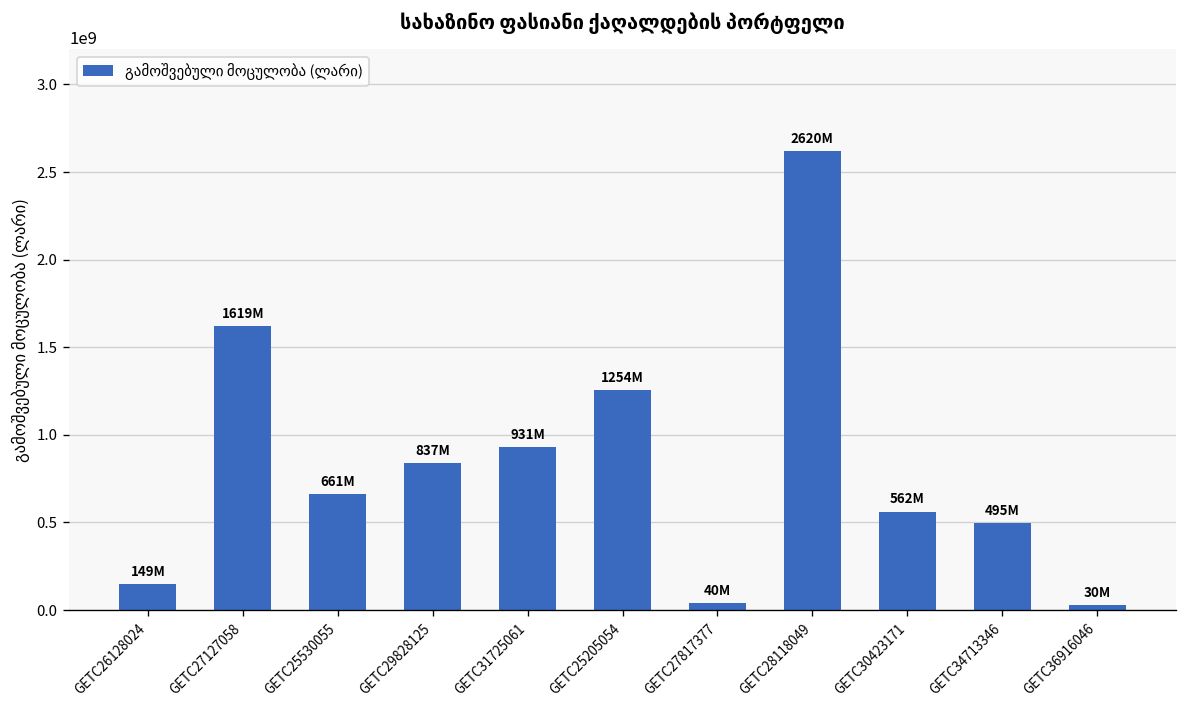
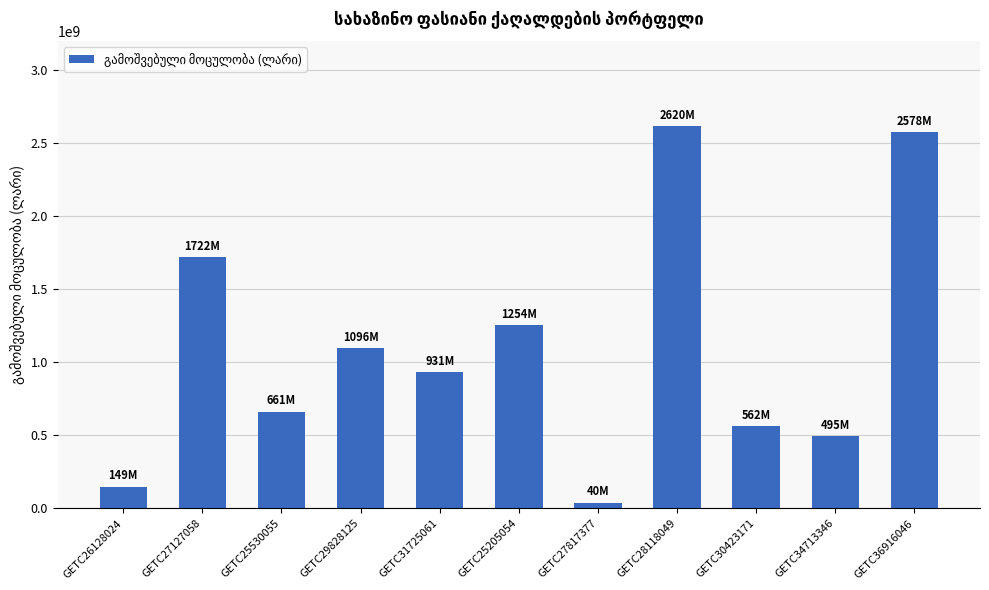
GETC27127058: 1619M -> 1722M
GETC29828125: 837M -> 1096M
GETC36916046: 30M -> 2578M
